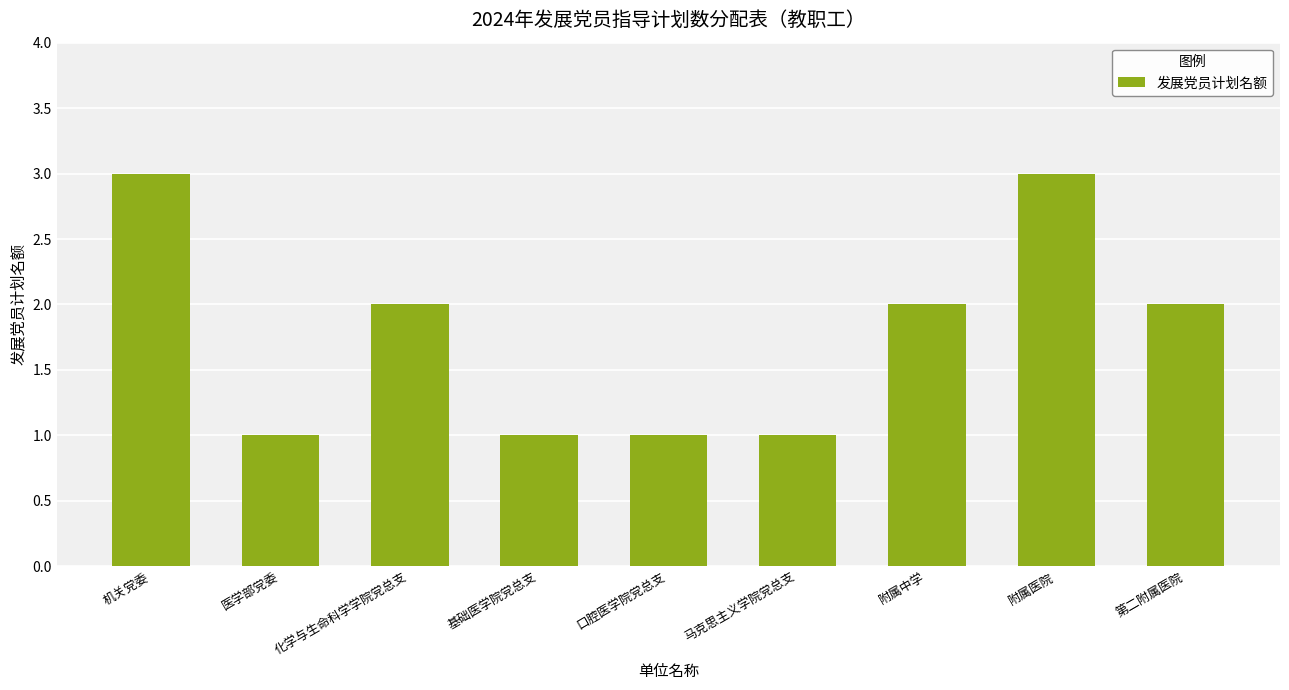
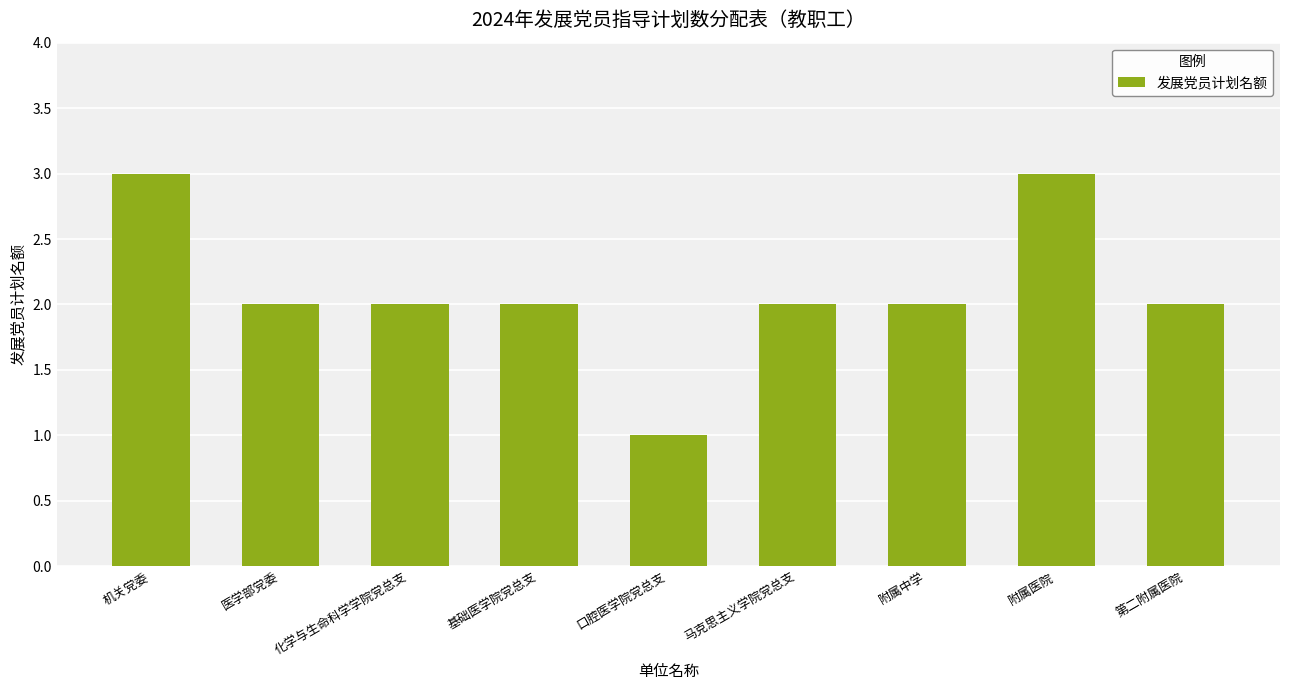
医学部党委: 1 -> 2
基础医学院党总支: 1 -> 2
马克思主义学院党总支: 1 -> 2
